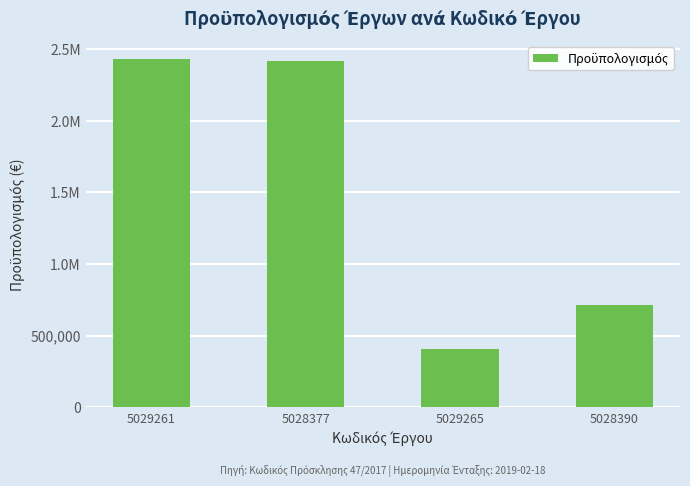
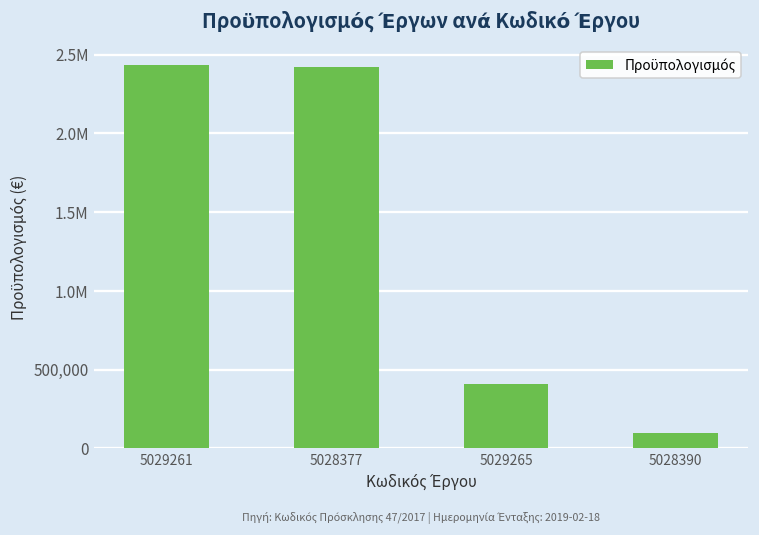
5028390: 710,000 -> 90,000
